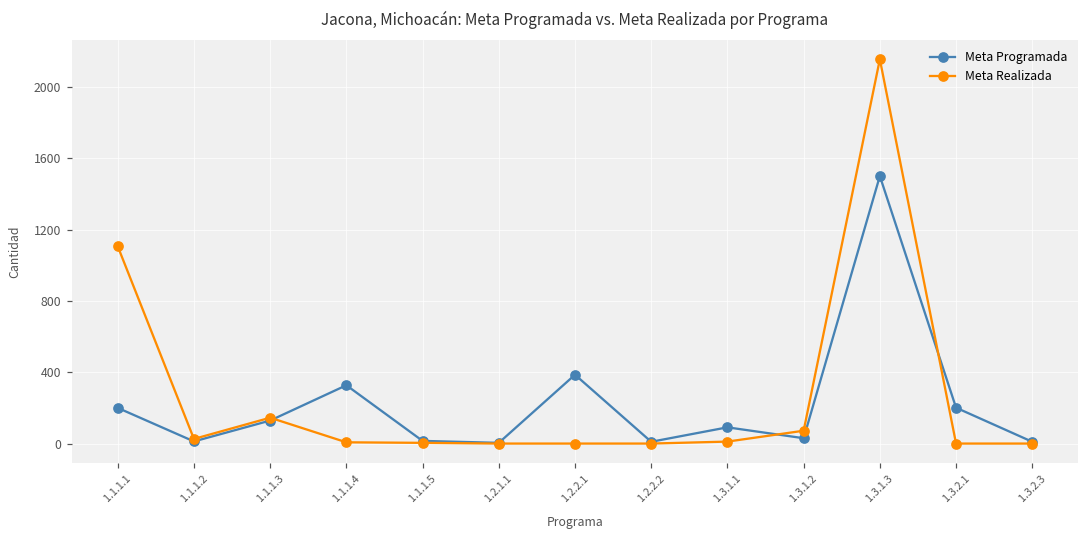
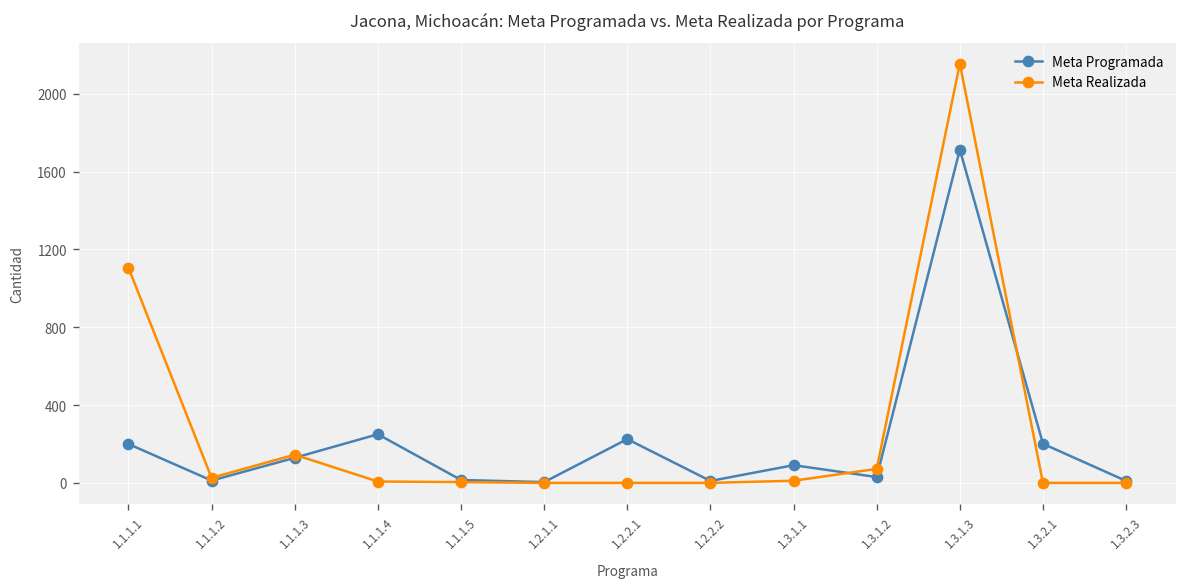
Meta Programada, 1.1.1.4: 330 -> 250
Meta Programada, 1.2.2.1: 390 -> 230
Meta Programada, 1.3.1.3: 1500 -> 1710
